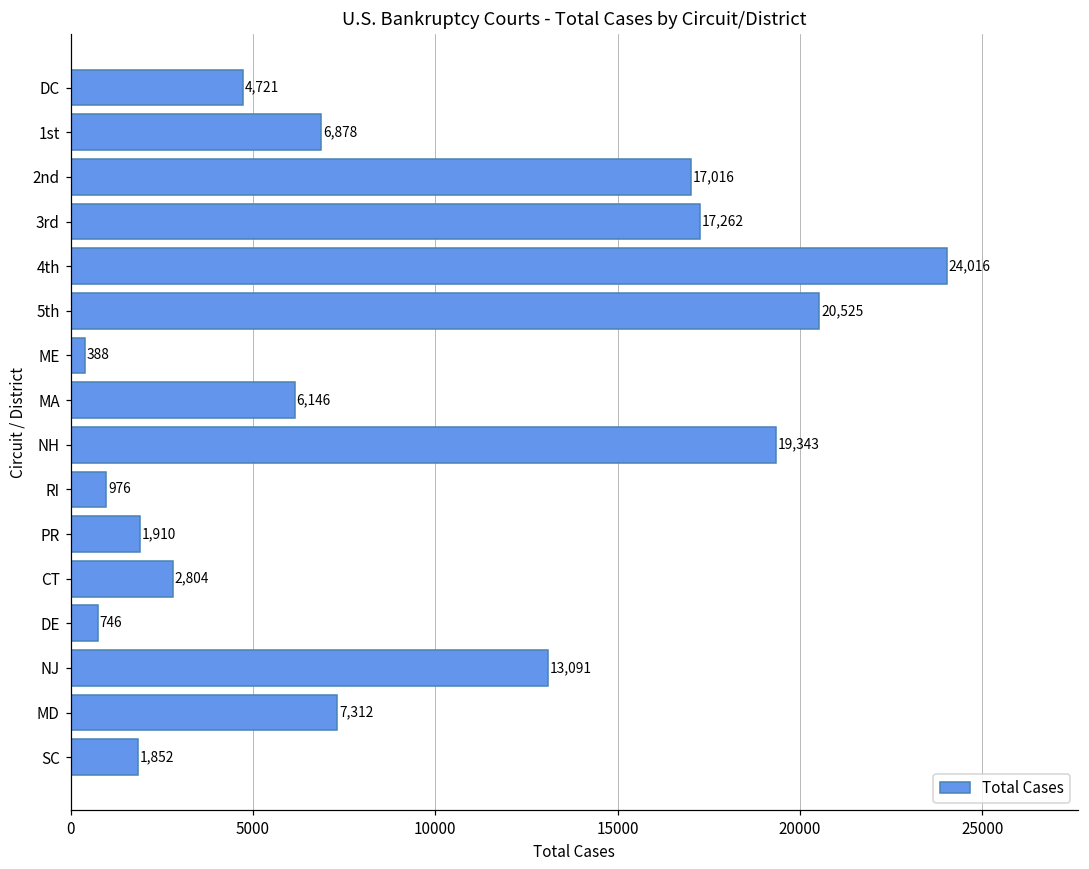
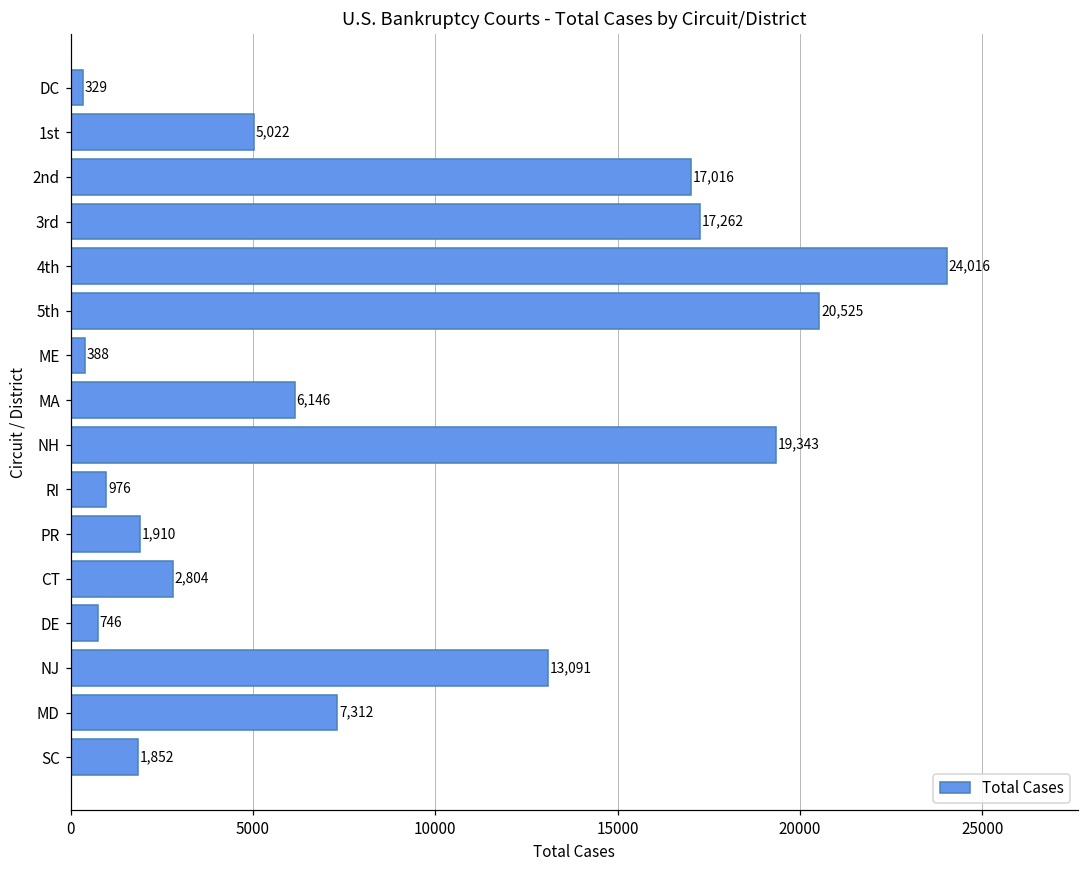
DC: 4,721 -> 329
1st: 6,878 -> 5,022
